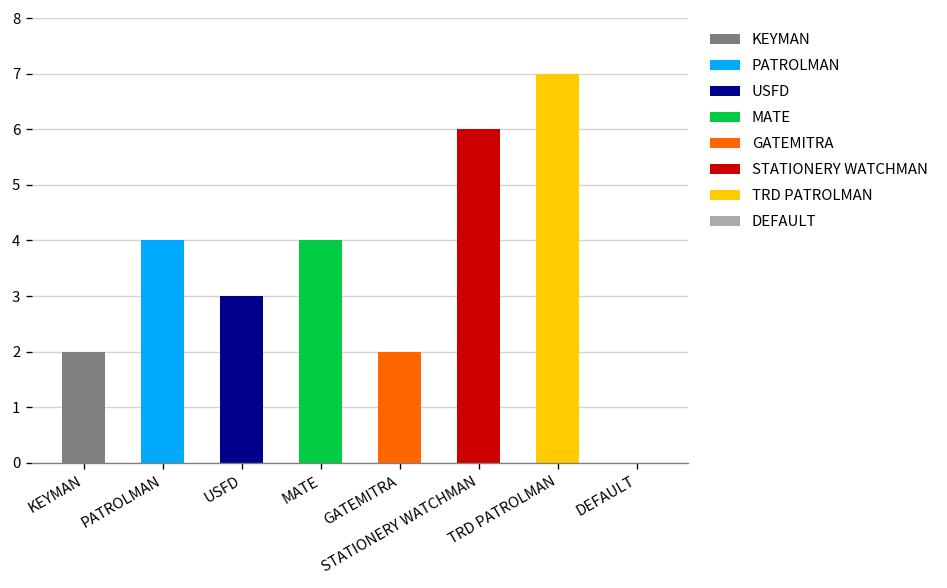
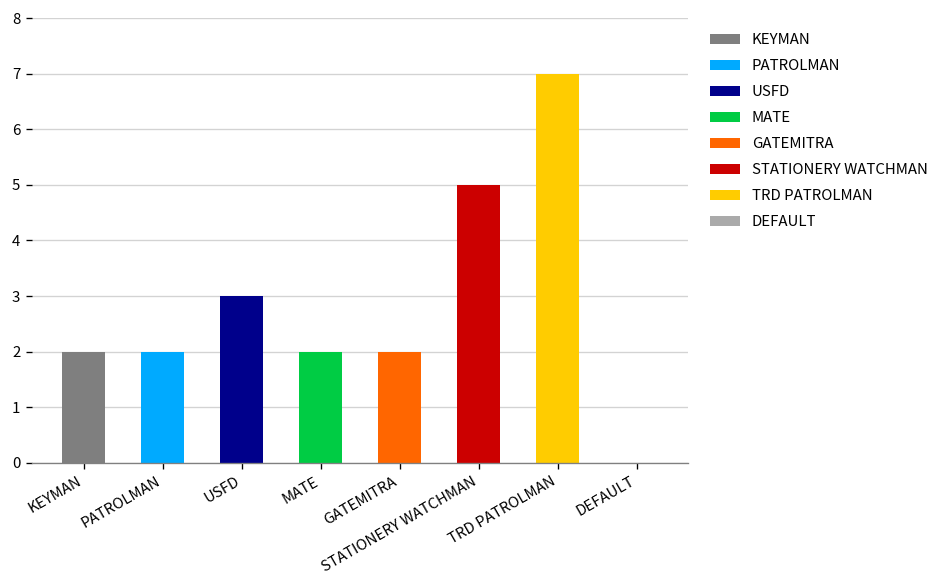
PATROLMAN: 4 -> 2
MATE: 4 -> 2
STATIONERY WATCHMAN: 6 -> 5
